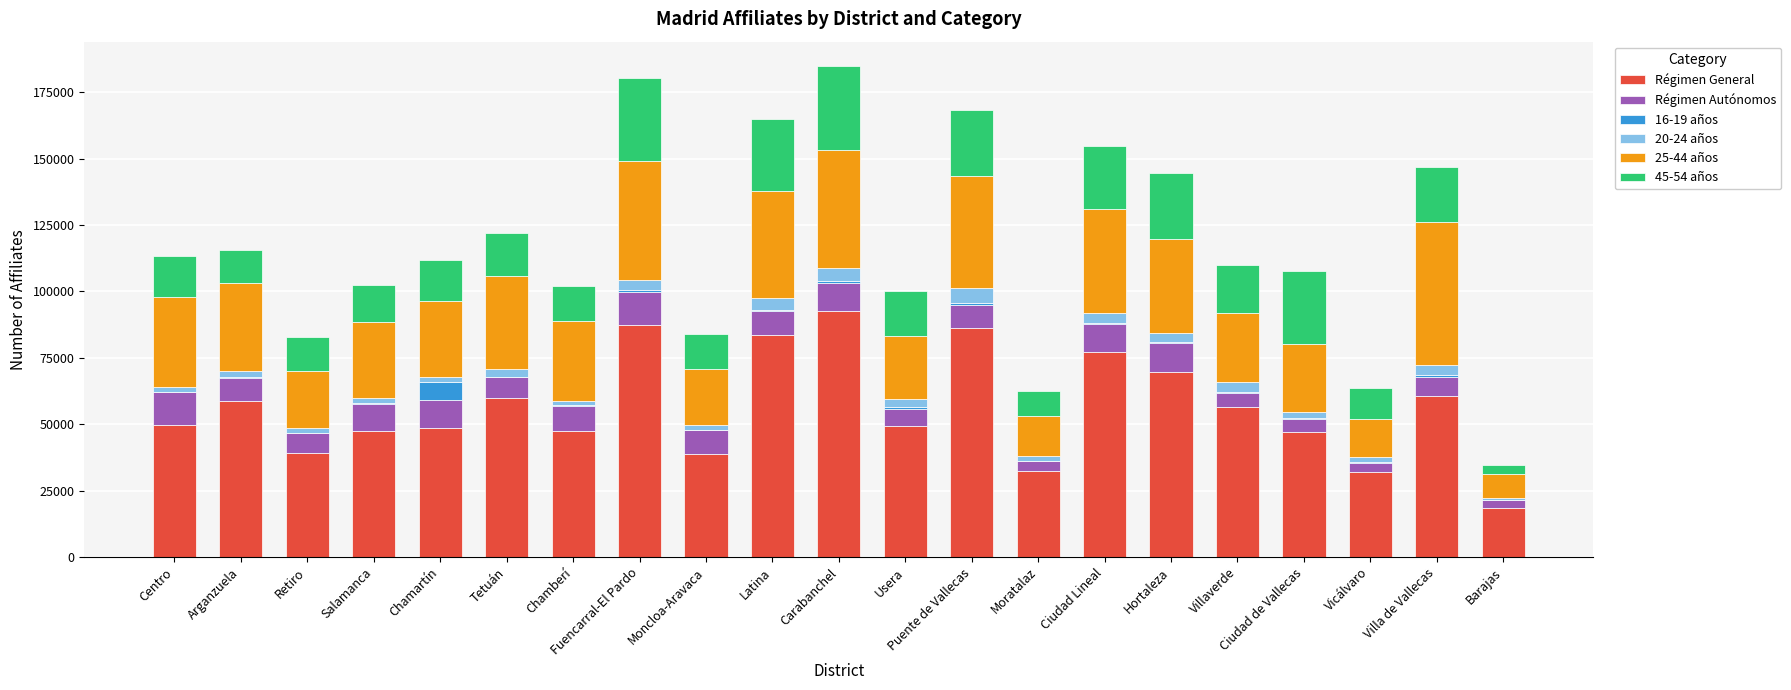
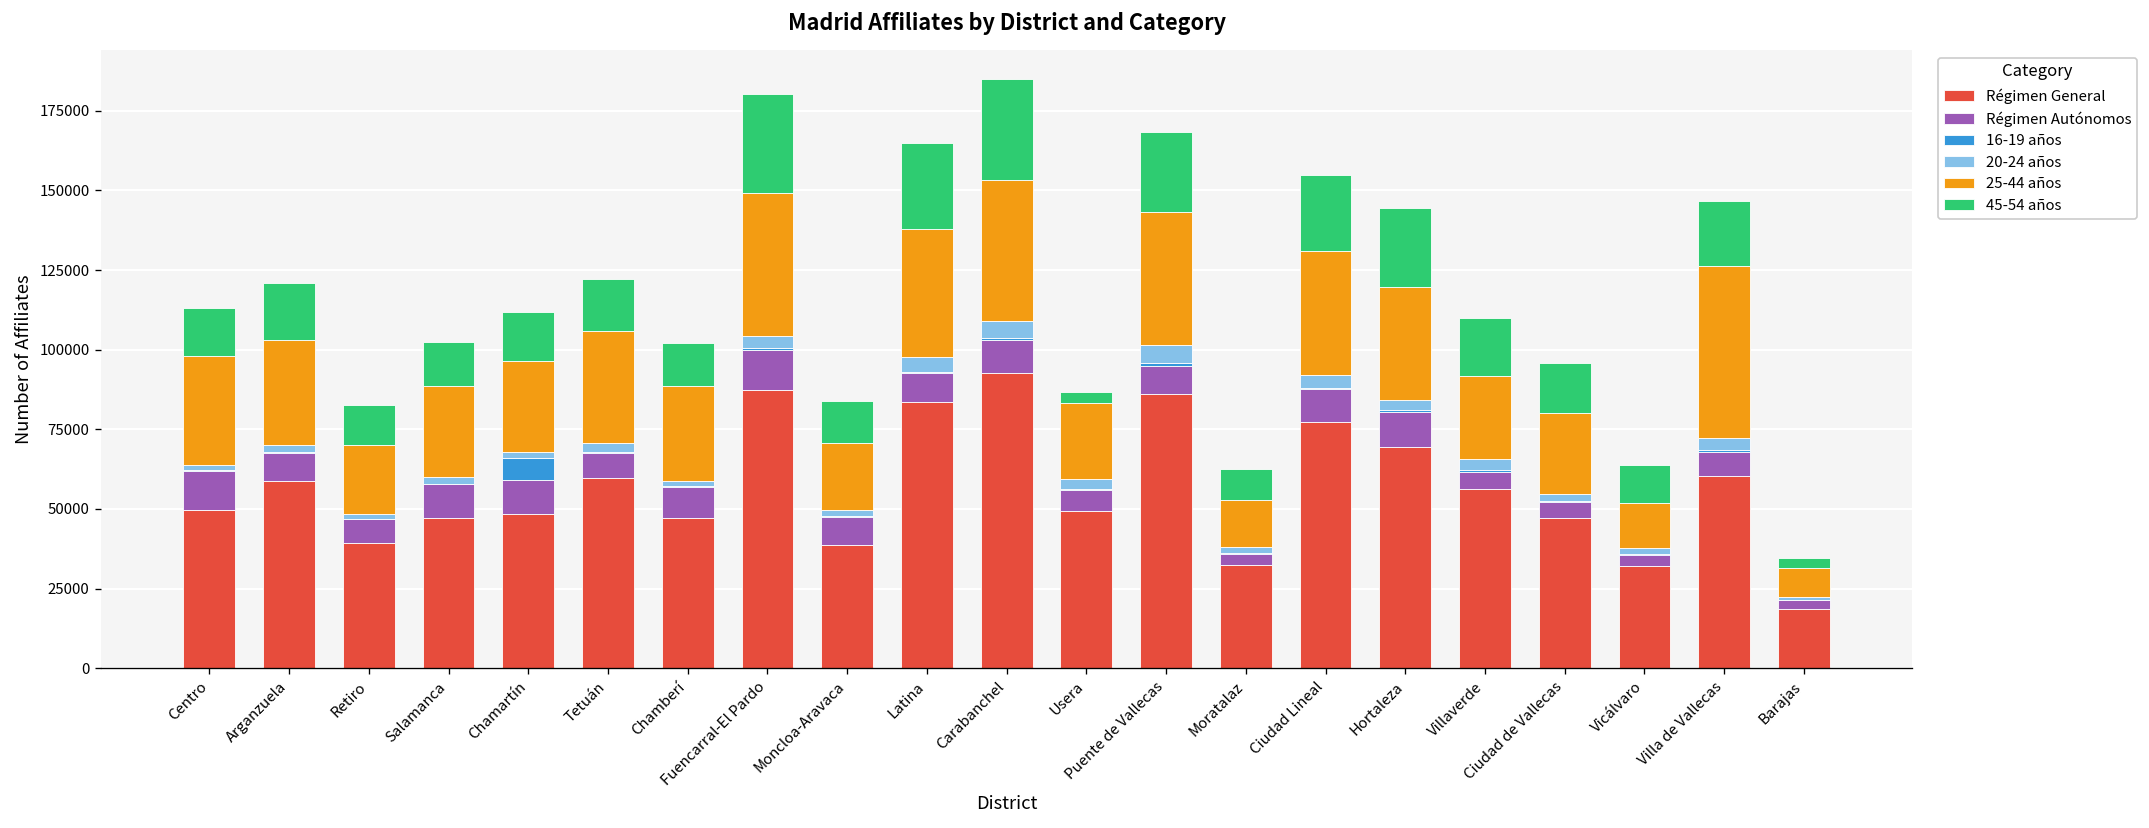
45-54 años, Arganzuela: 12000 -> 18000
45-54 años, Usera: 17000 -> 4000
45-54 años, Ciudad de Vallecas: 28000 -> 16000
